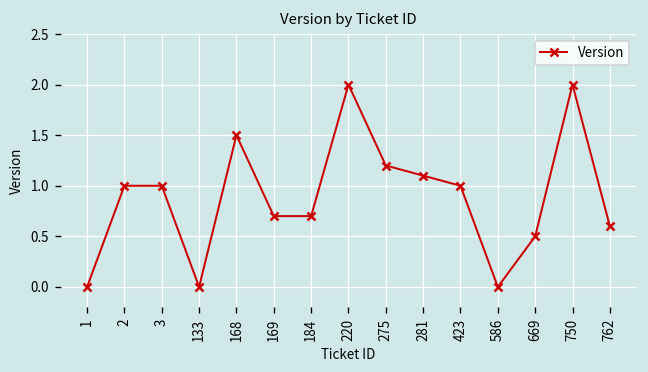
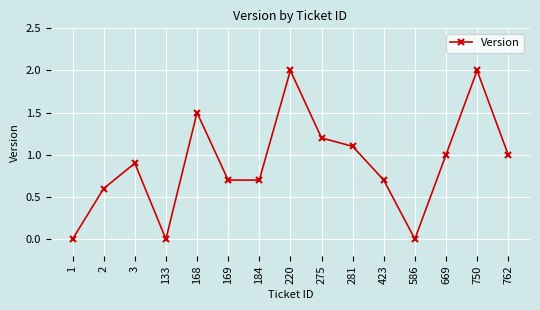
2: 1.0 -> 0.6
3: 1.0 -> 0.9
423: 1.0 -> 0.7
669: 0.5 -> 1.0
762: 0.6 -> 1.0
